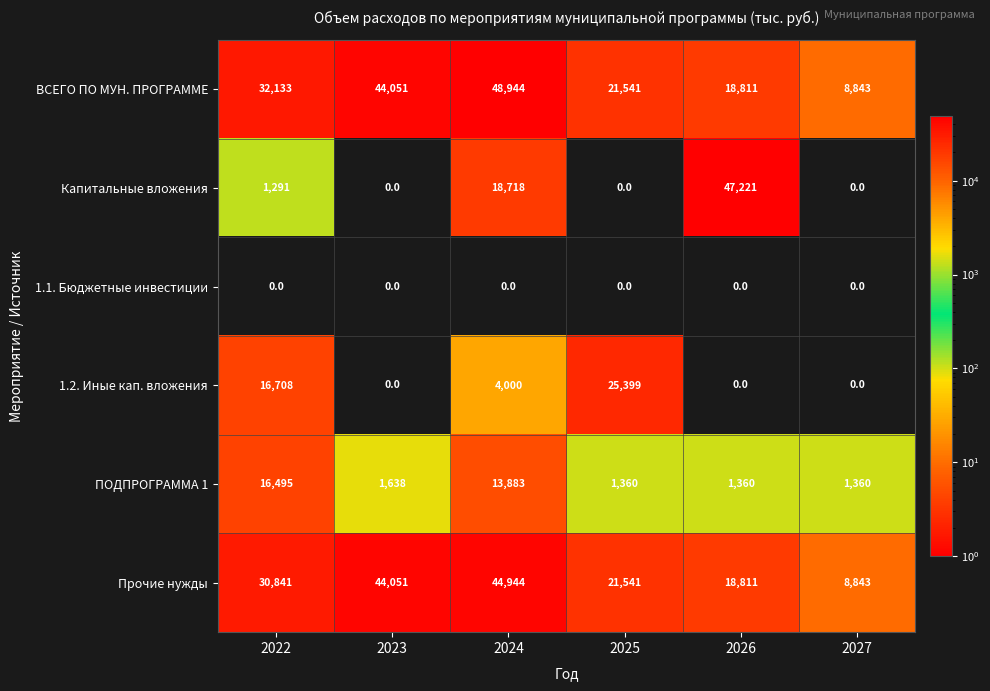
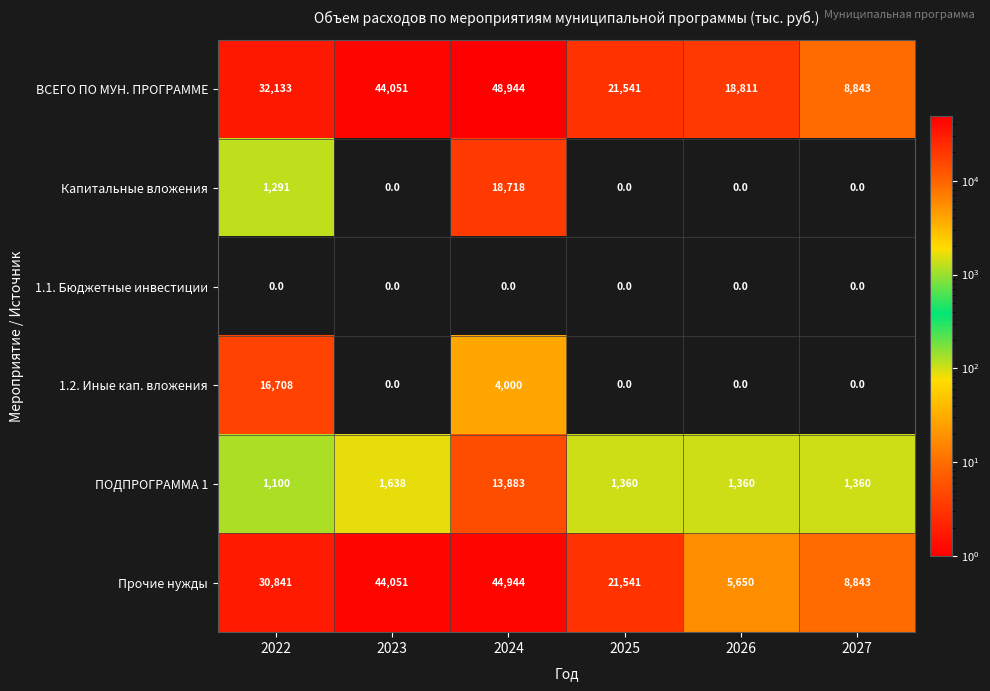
Капитальные вложения, 2026: 47,221 -> 0.0
1.2. Иные кап. вложения, 2025: 25,399 -> 0.0
ПОДПРОГРАММА 1, 2022: 16,495 -> 1,100
Прочие нужды, 2026: 18,811 -> 5,650
